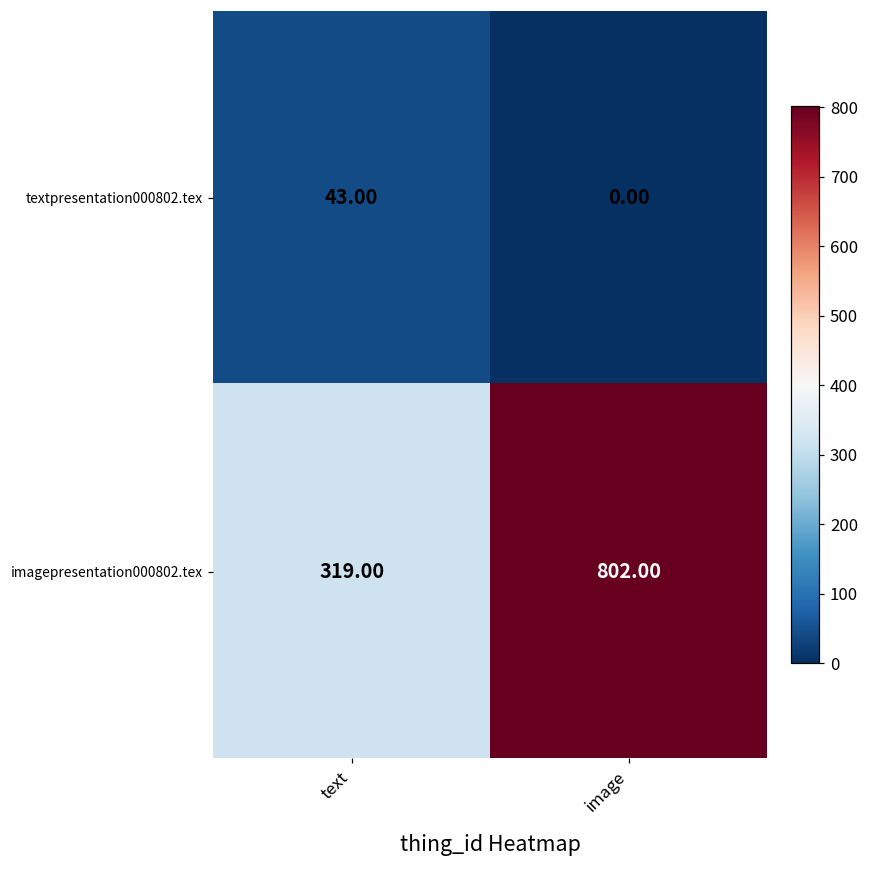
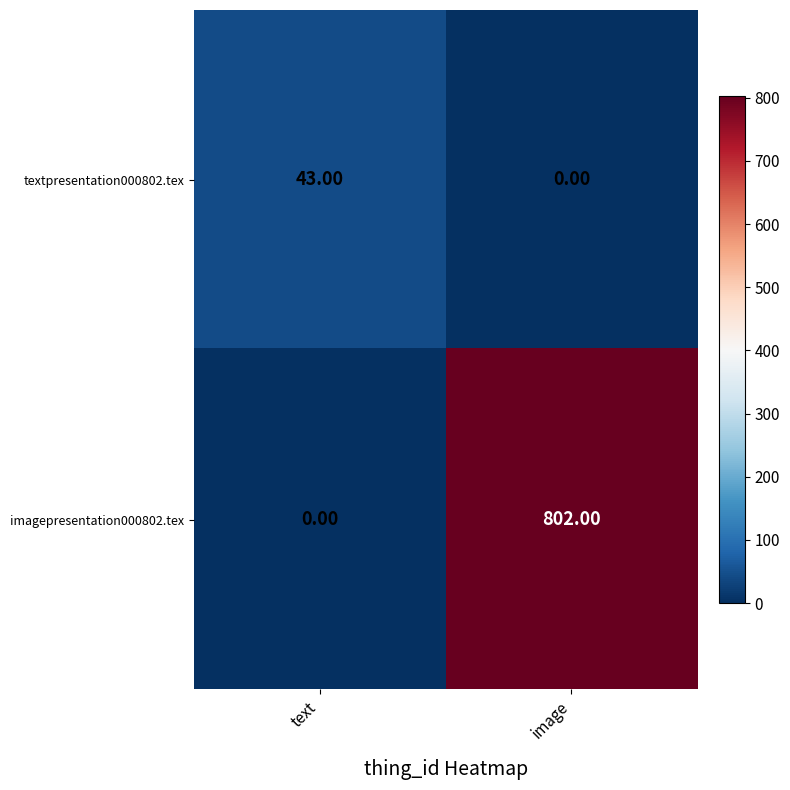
imagepresentation000802.tex, text: 319.00 -> 0.00
